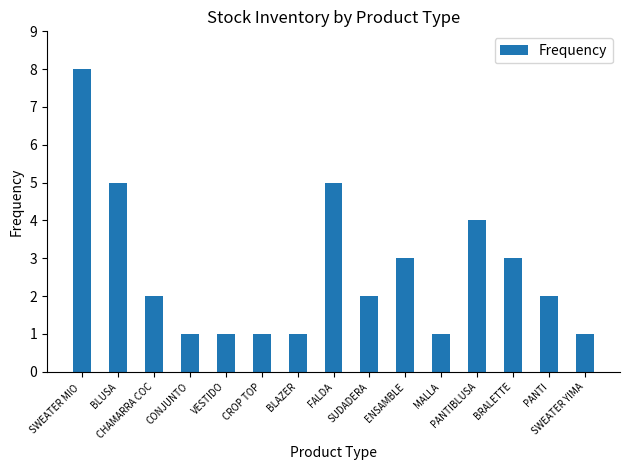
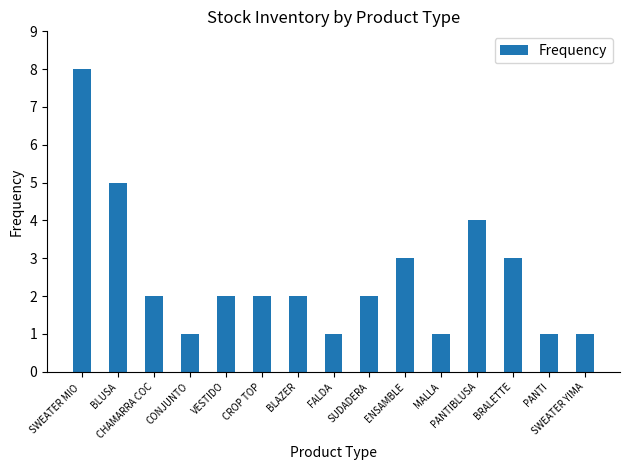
VESTIDO: 1 -> 2
CROP TOP: 1 -> 2
BLAZER: 1 -> 2
FALDA: 5 -> 1
PANTI: 2 -> 1
